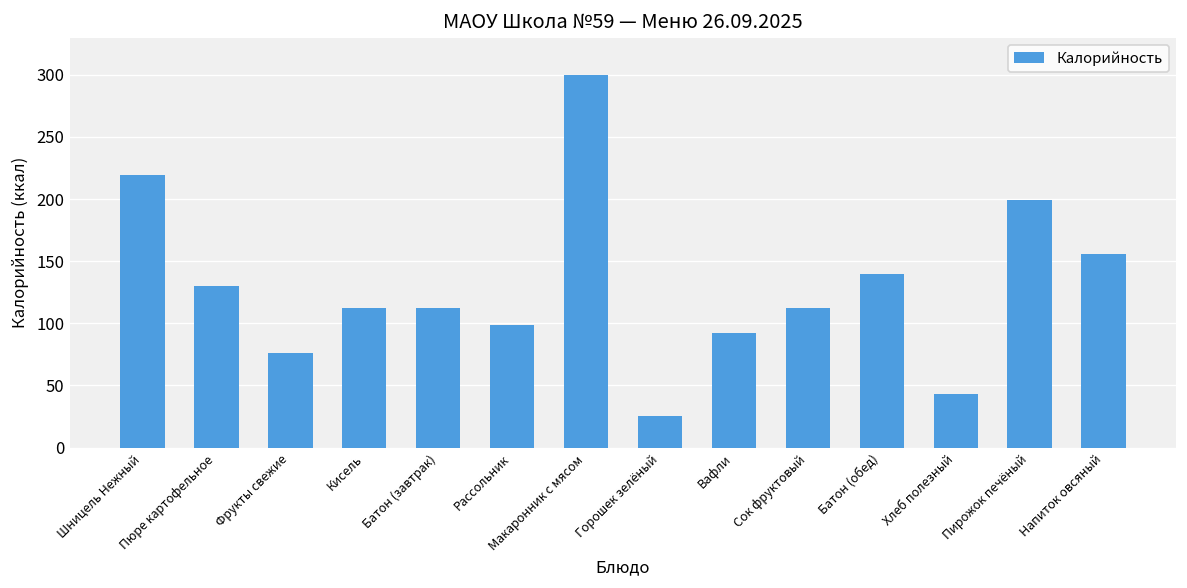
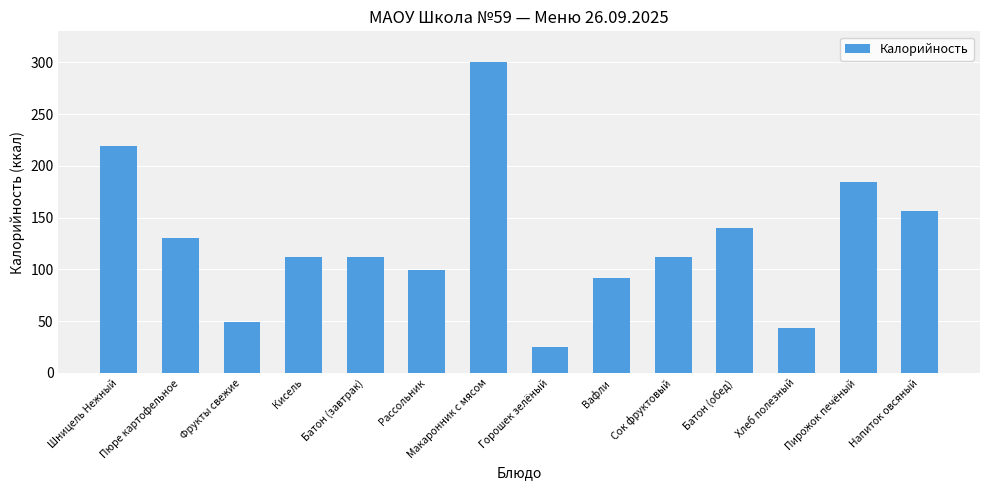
Фрукты свежие: 76 -> 49
Пирожок печёный: 199 -> 184
